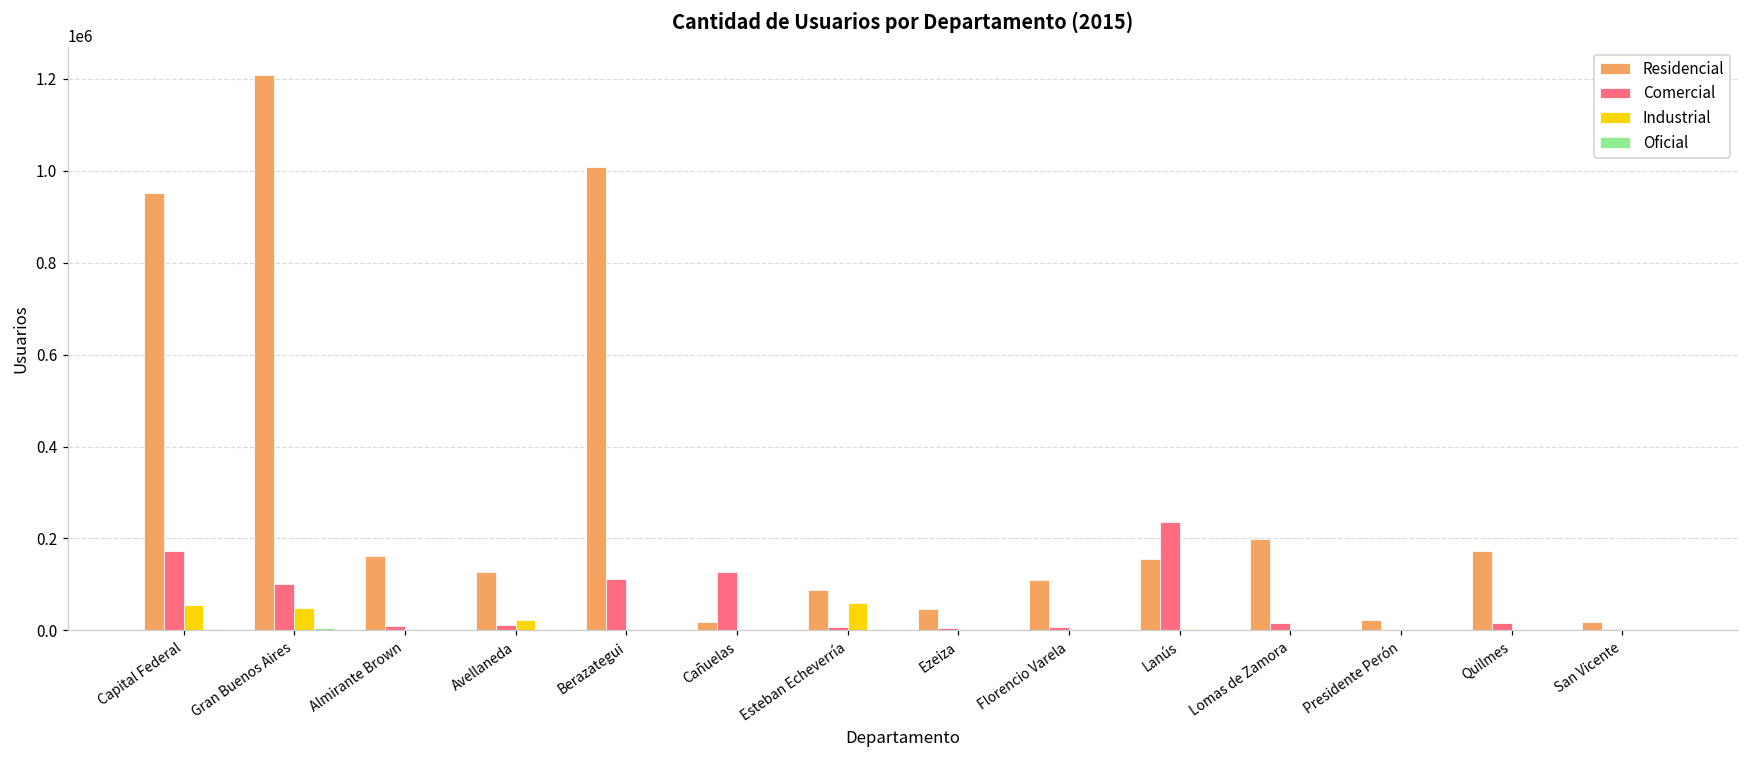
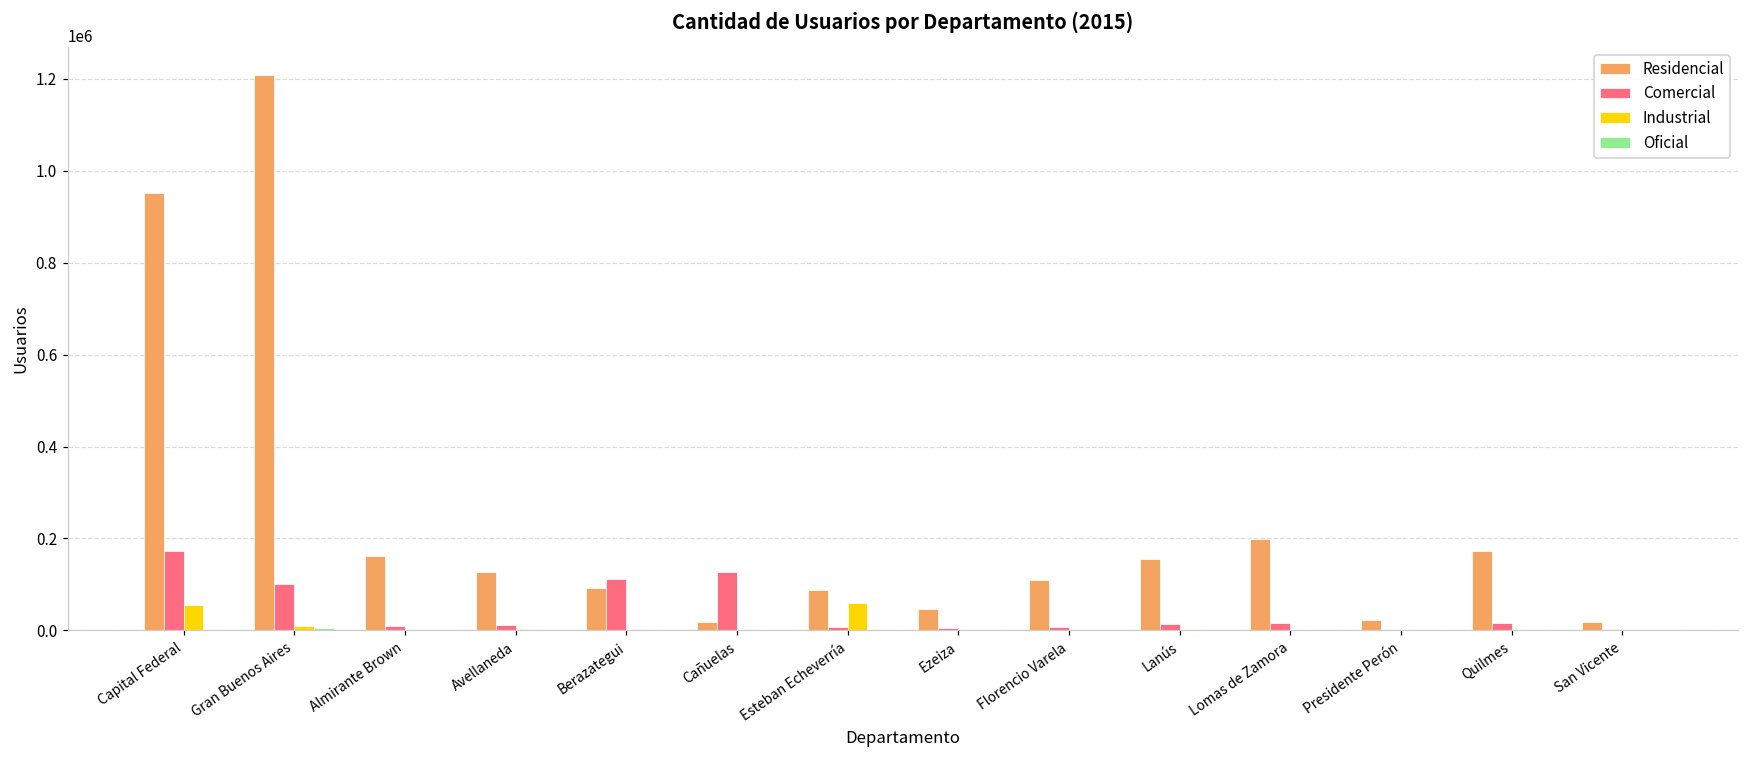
Industrial, Gran Buenos Aires: 50000 -> 10000
Industrial, Avellaneda: 20000 -> 0
Residencial, Berazategui: 1010000 -> 90000
Comercial, Lanús: 240000 -> 10000
